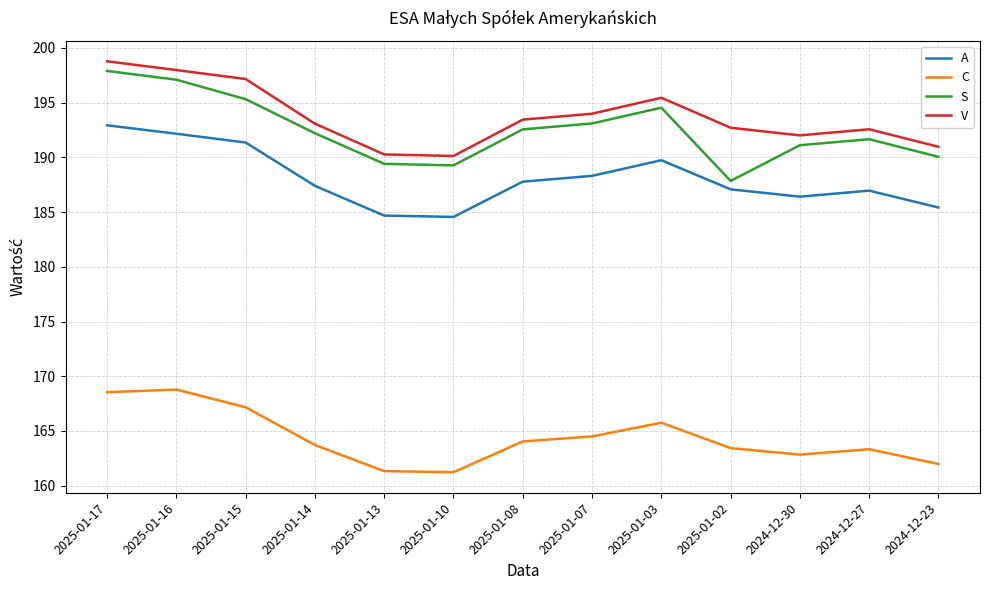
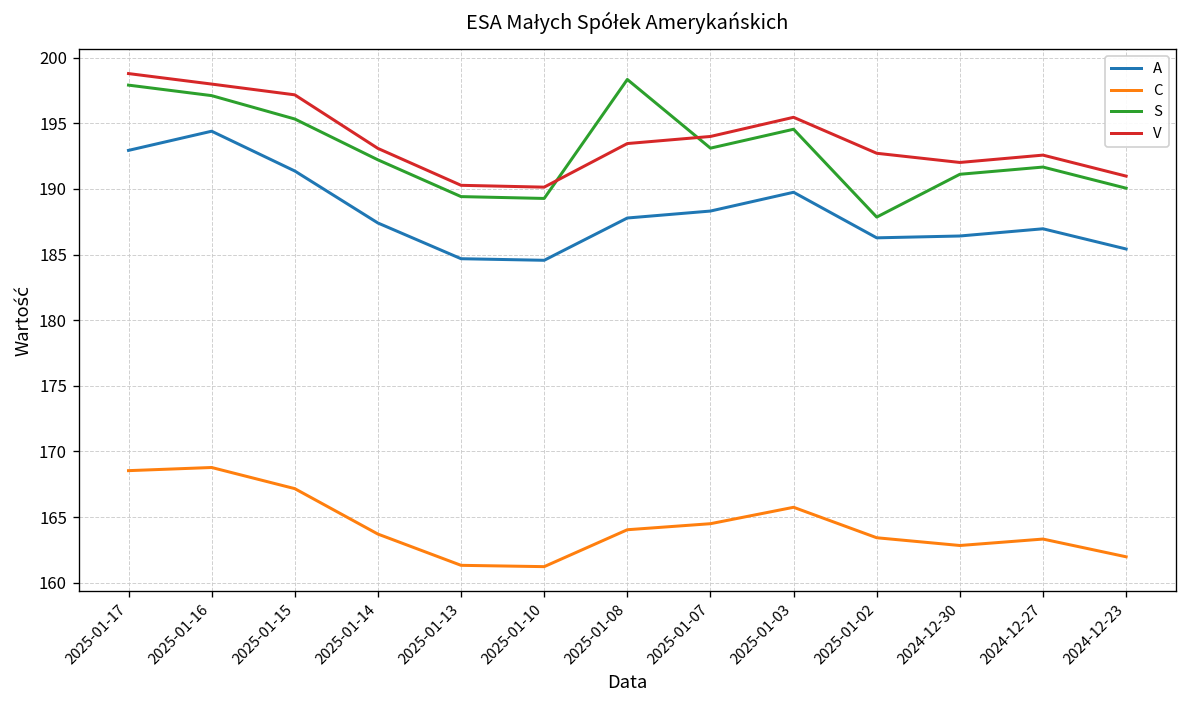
A, 2025-01-16: 192.2 -> 194.4
S, 2025-01-08: 192.6 -> 198.3
A, 2025-01-02: 187.1 -> 186.3
